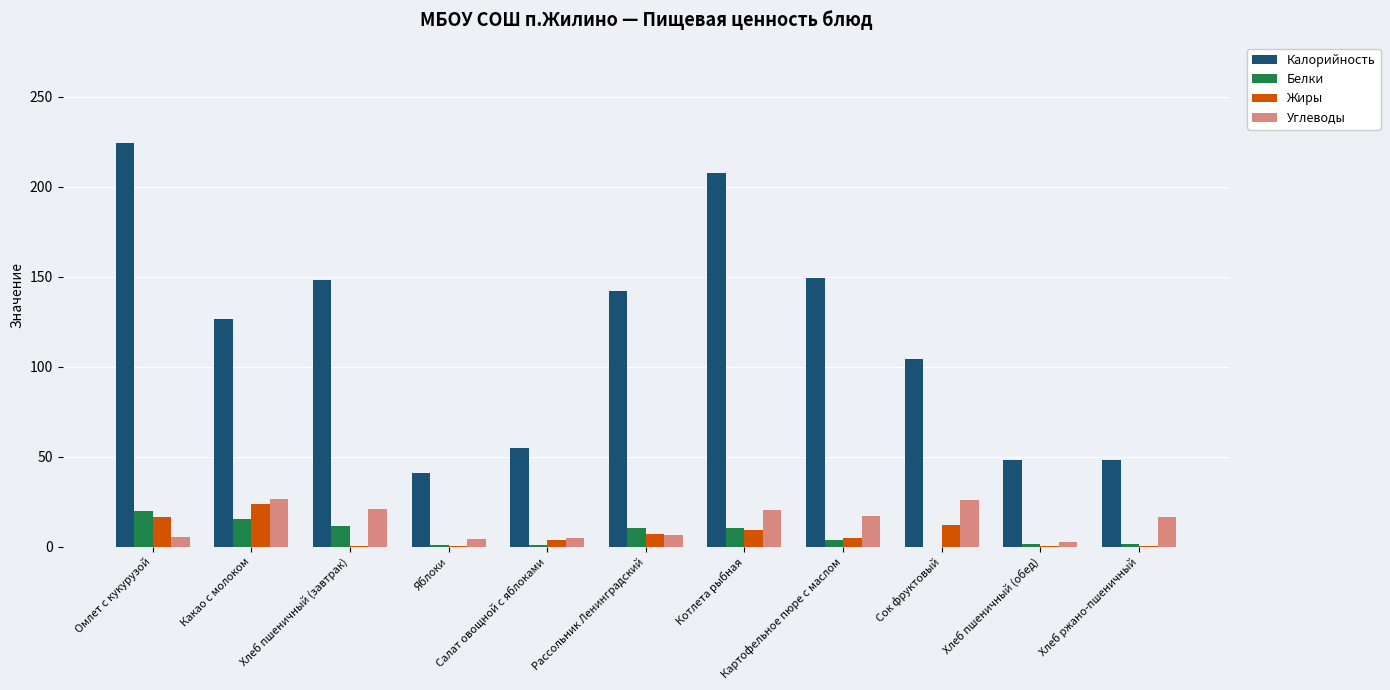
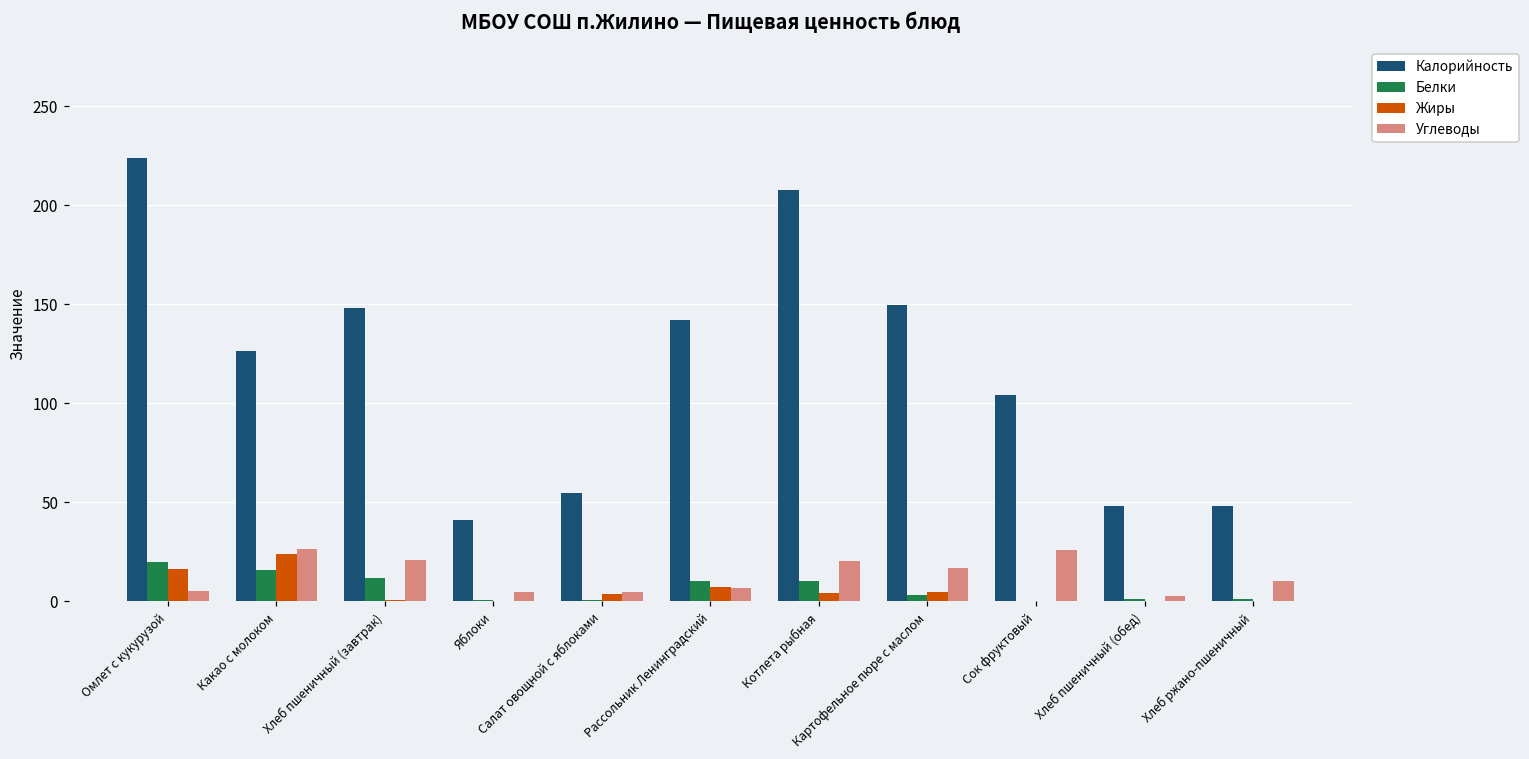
Жиры, Котлета рыбная: 9 -> 4
Жиры, Сок фруктовый: 12 -> 0
Углеводы, Хлеб ржано-пшеничный: 17 -> 10
